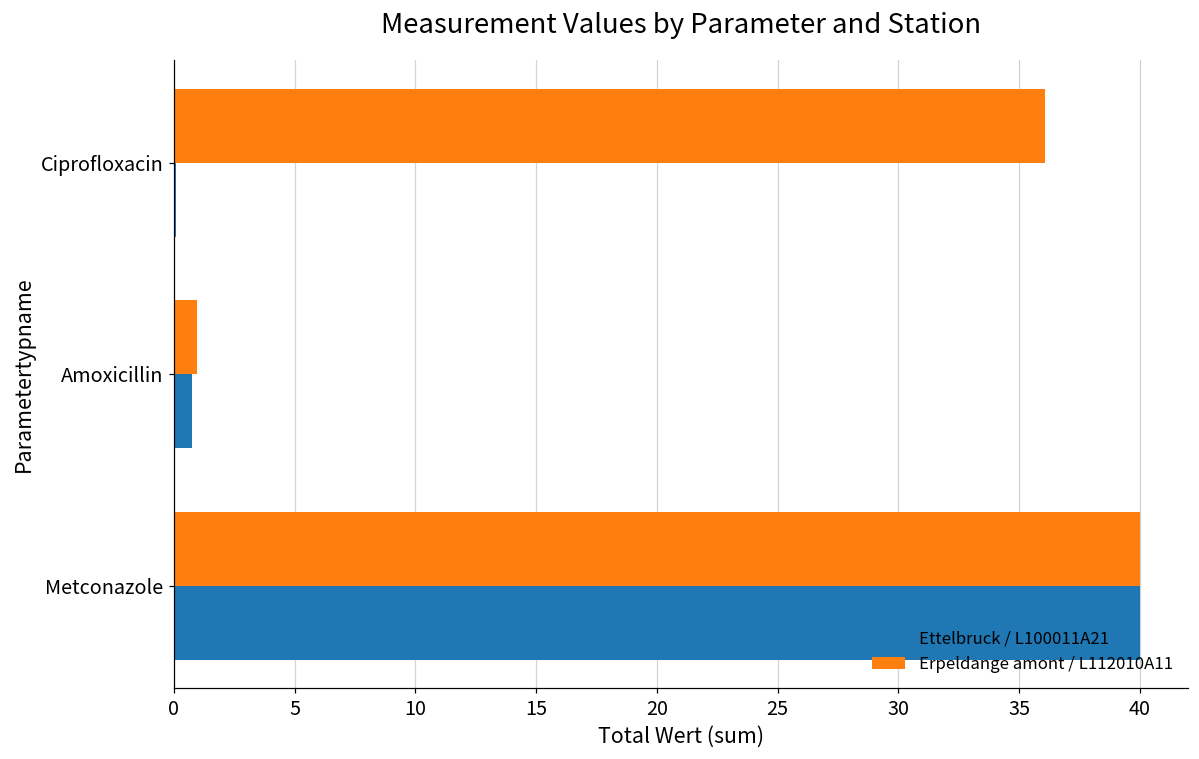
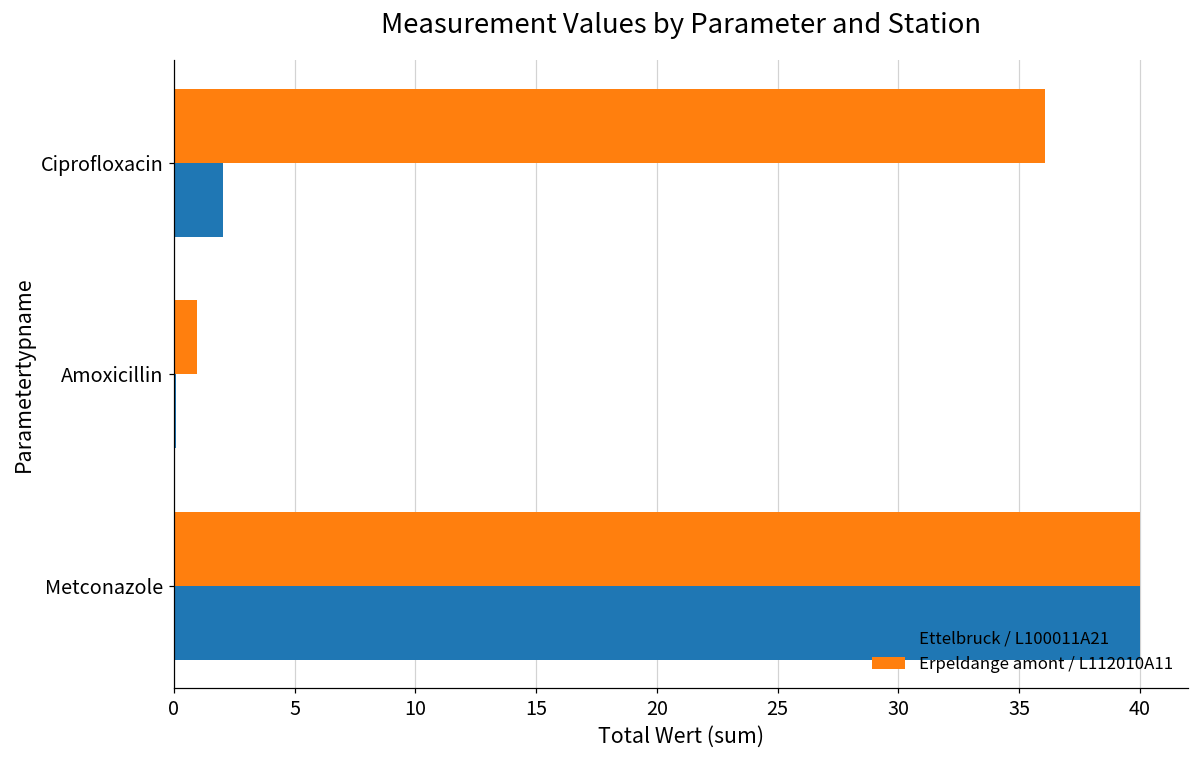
Ettelbruck / L100011A21, Ciprofloxacin: 0.1 -> 2.0
Ettelbruck / L100011A21, Amoxicillin: 0.8 -> 0.1
